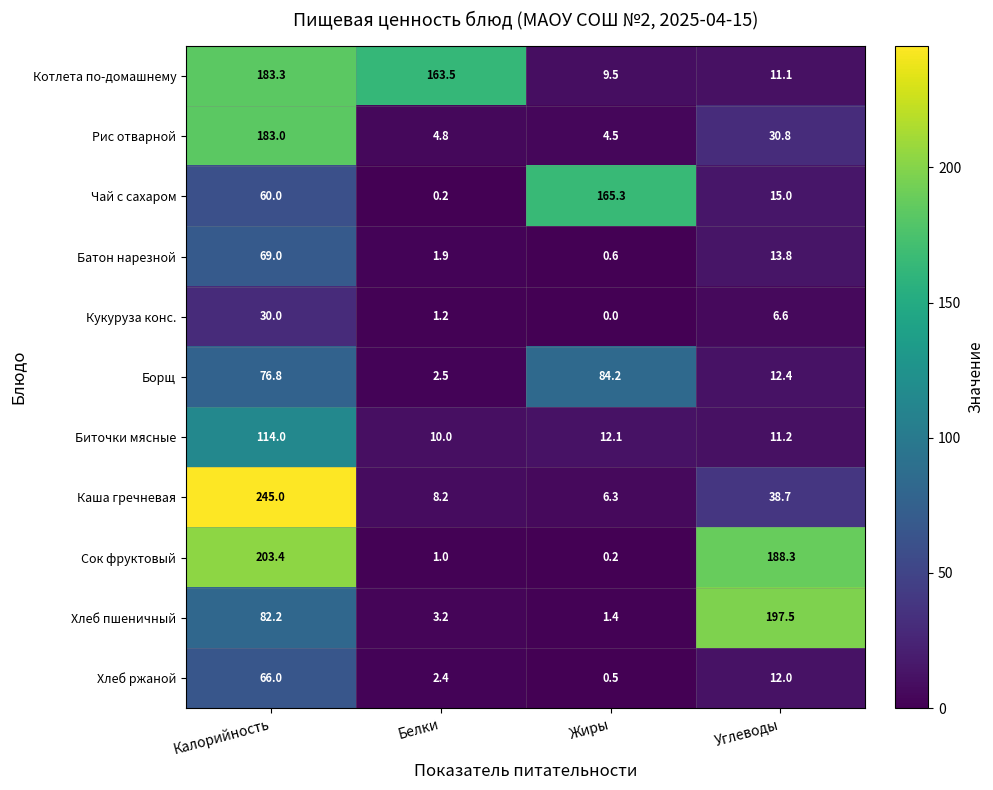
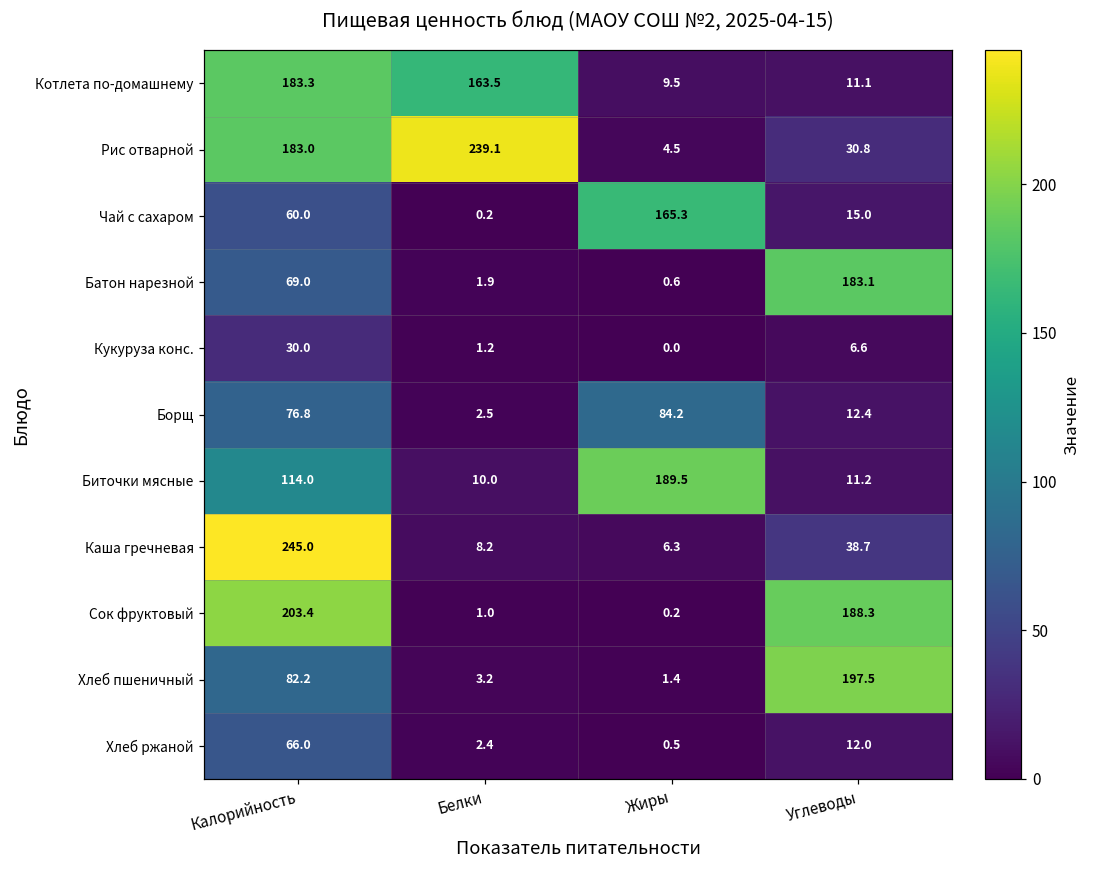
Рис отварной, Белки: 4.8 -> 239.1
Батон нарезной, Углеводы: 13.8 -> 183.1
Биточки мясные, Жиры: 12.1 -> 189.5
